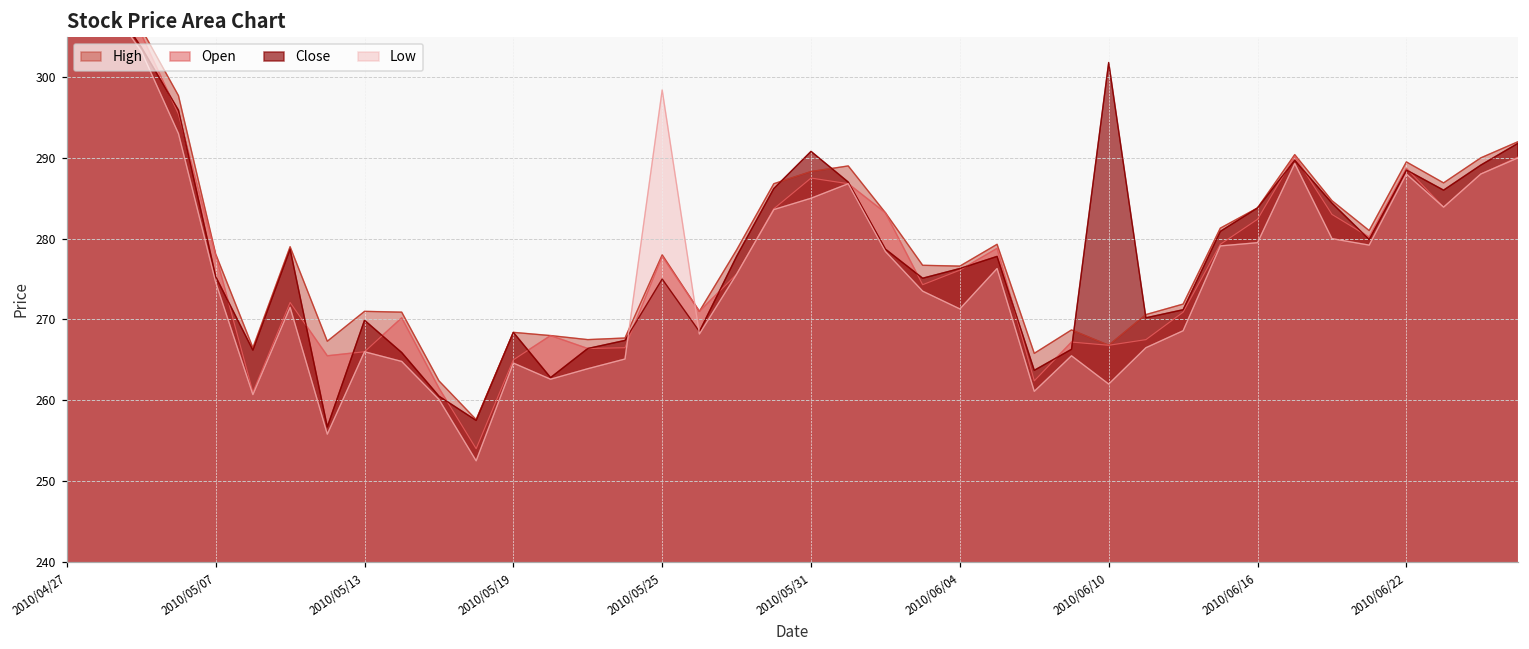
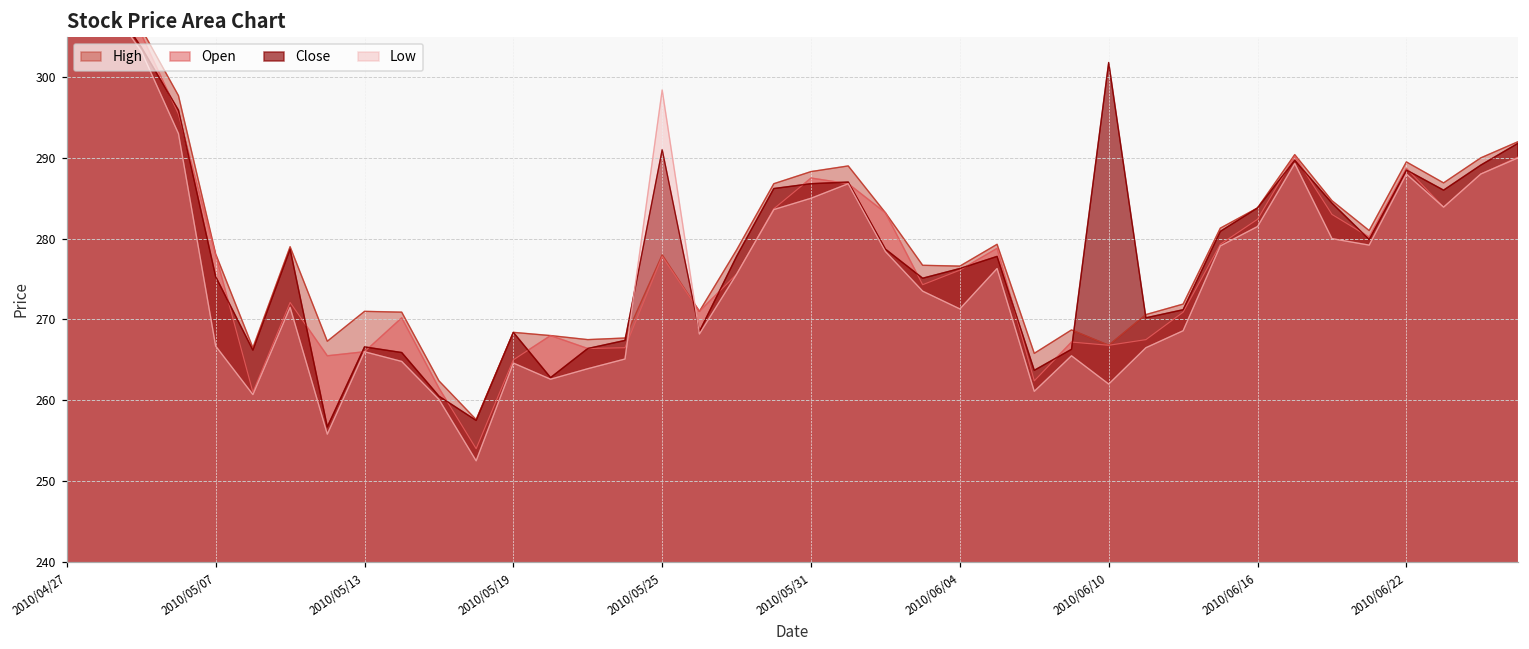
Low, 2010/05/07: 275 -> 267
Close, 2010/05/13: 270 -> 267
Close, 2010/05/25: 275 -> 291
Close, 2010/05/31: 291 -> 287
Low, 2010/06/16: 280 -> 282
